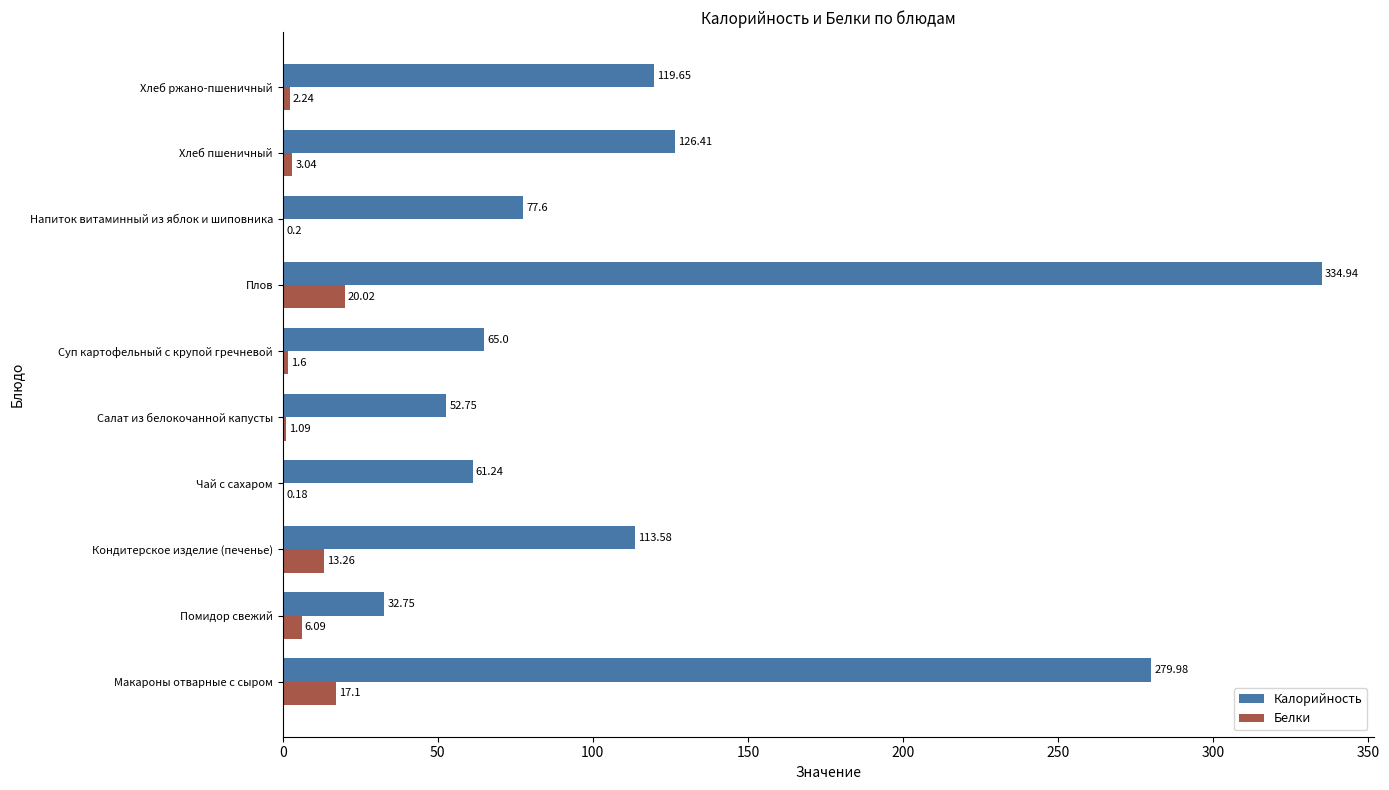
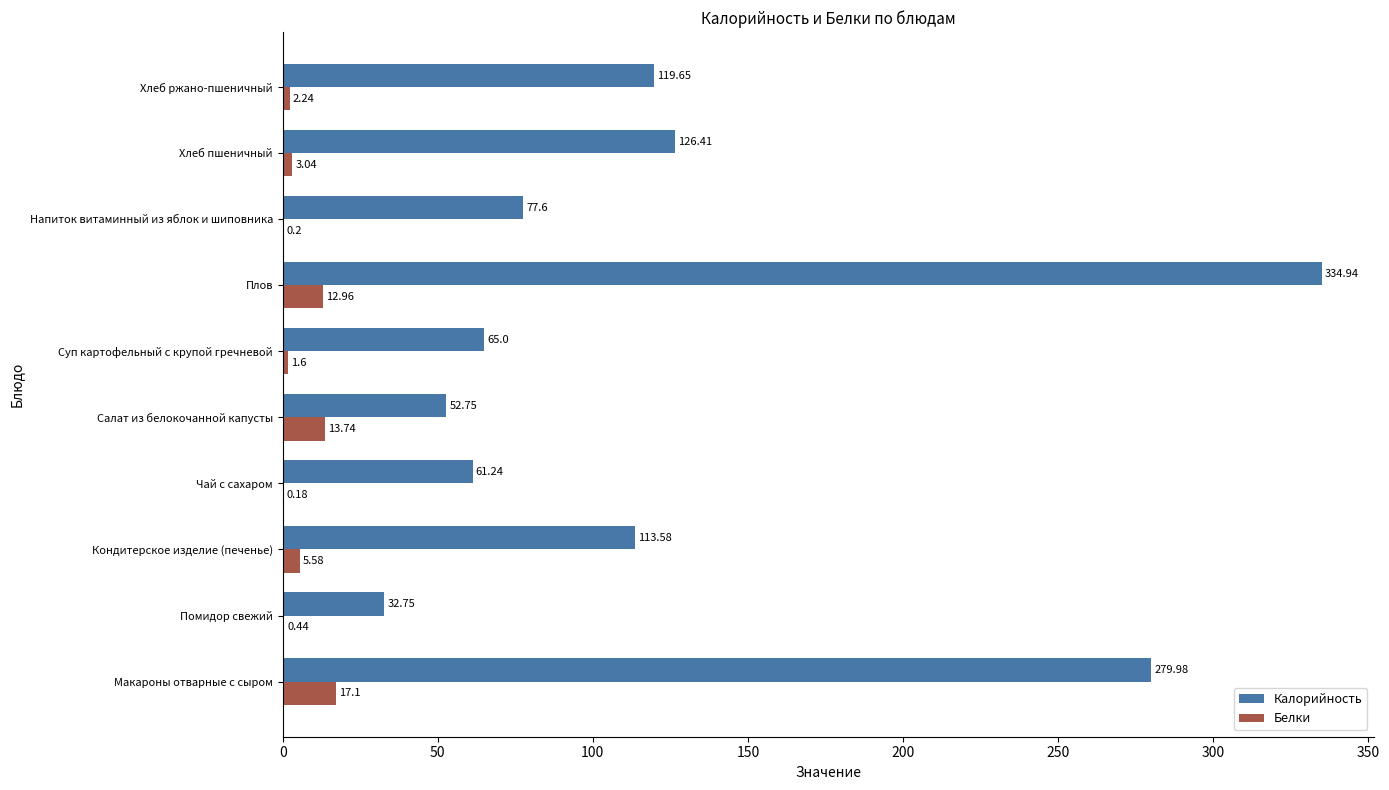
Белки, Плов: 20.02 -> 12.96
Белки, Салат из белокочанной капусты: 1.09 -> 13.74
Белки, Кондитерское изделие (печенье): 13.26 -> 5.58
Белки, Помидор свежий: 6.09 -> 0.44
